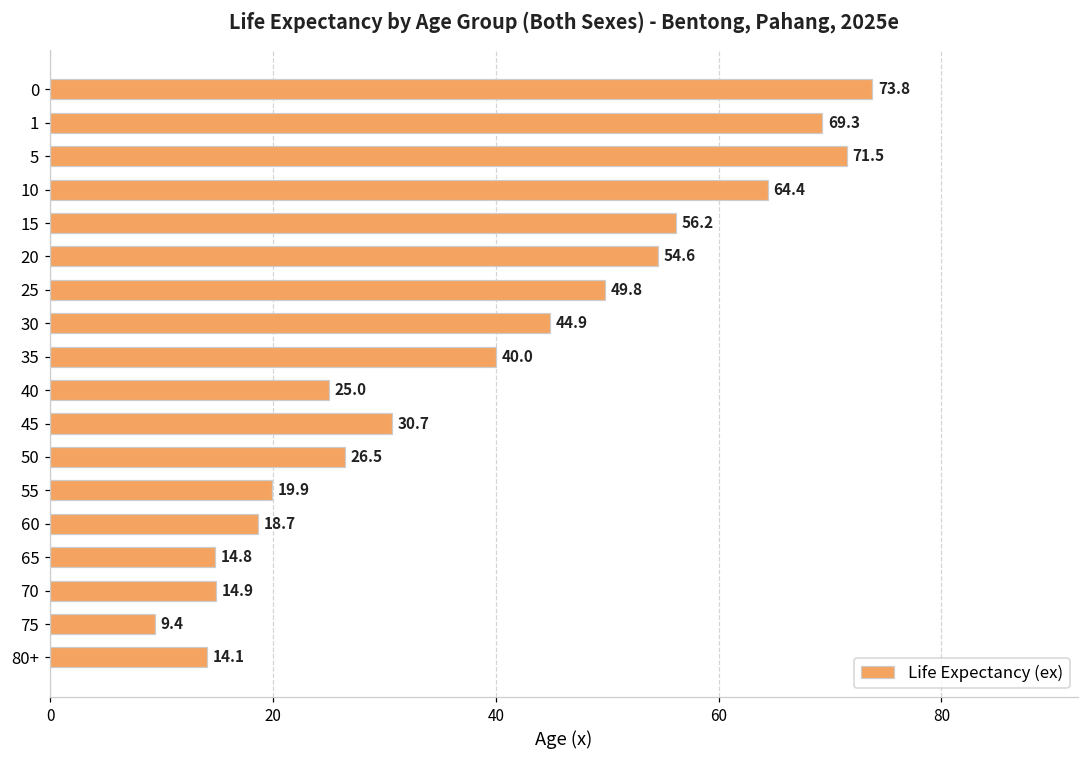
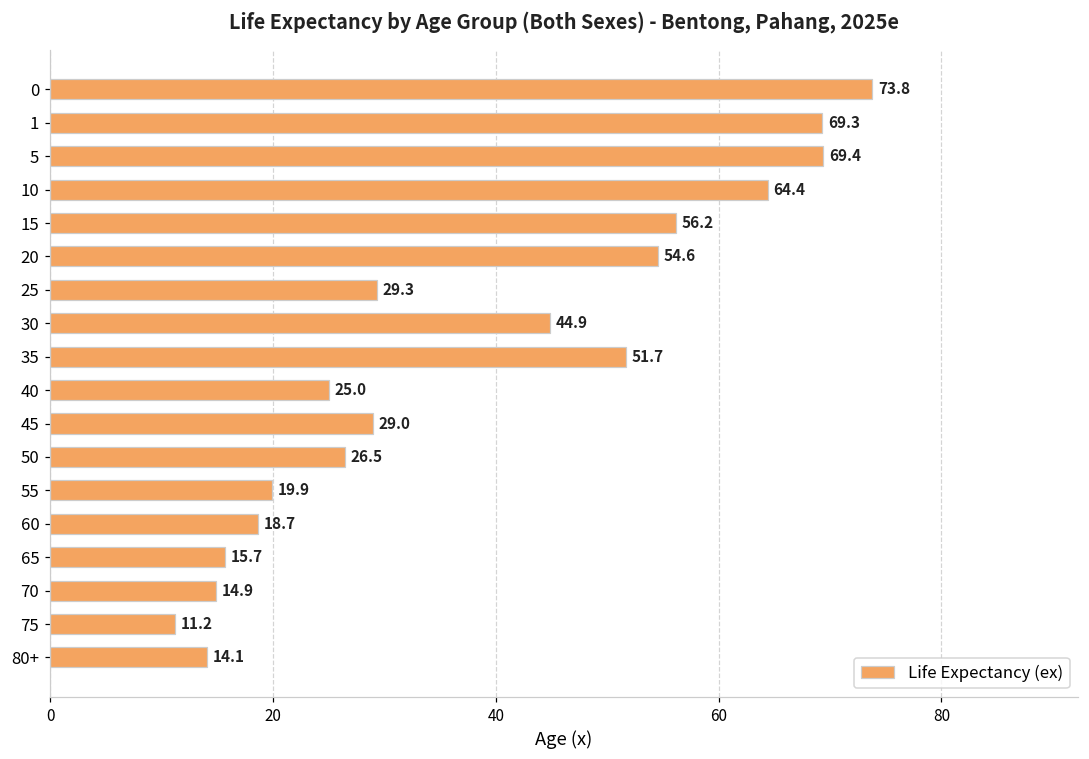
5: 71.5 -> 69.4
25: 49.8 -> 29.3
35: 40.0 -> 51.7
45: 30.7 -> 29.0
65: 14.8 -> 15.7
75: 9.4 -> 11.2
